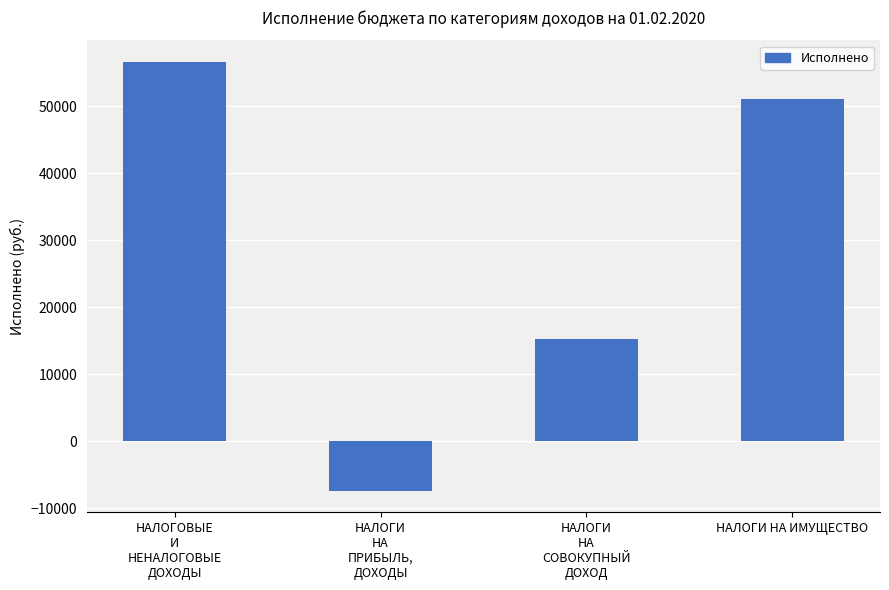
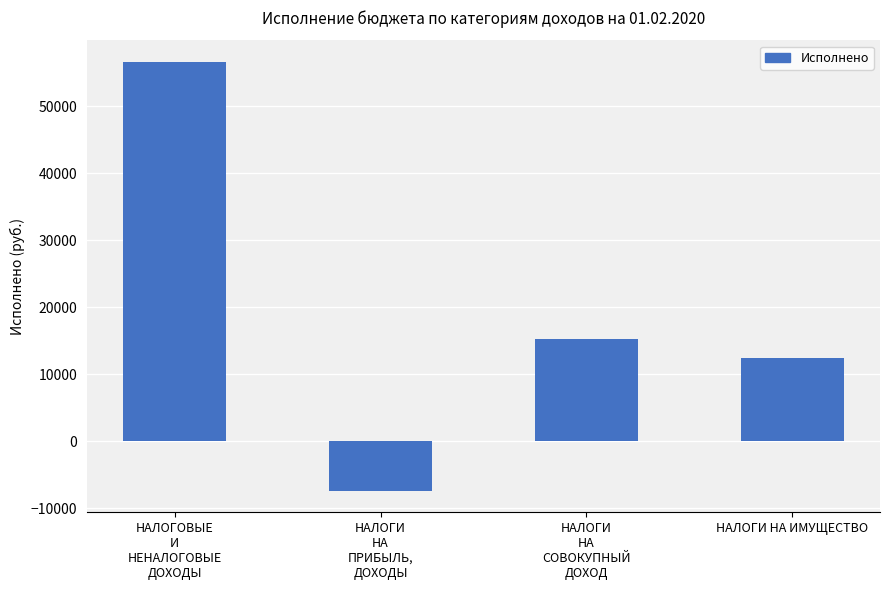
НАЛОГИ НА ИМУЩЕСТВО: 51000 -> 12000
